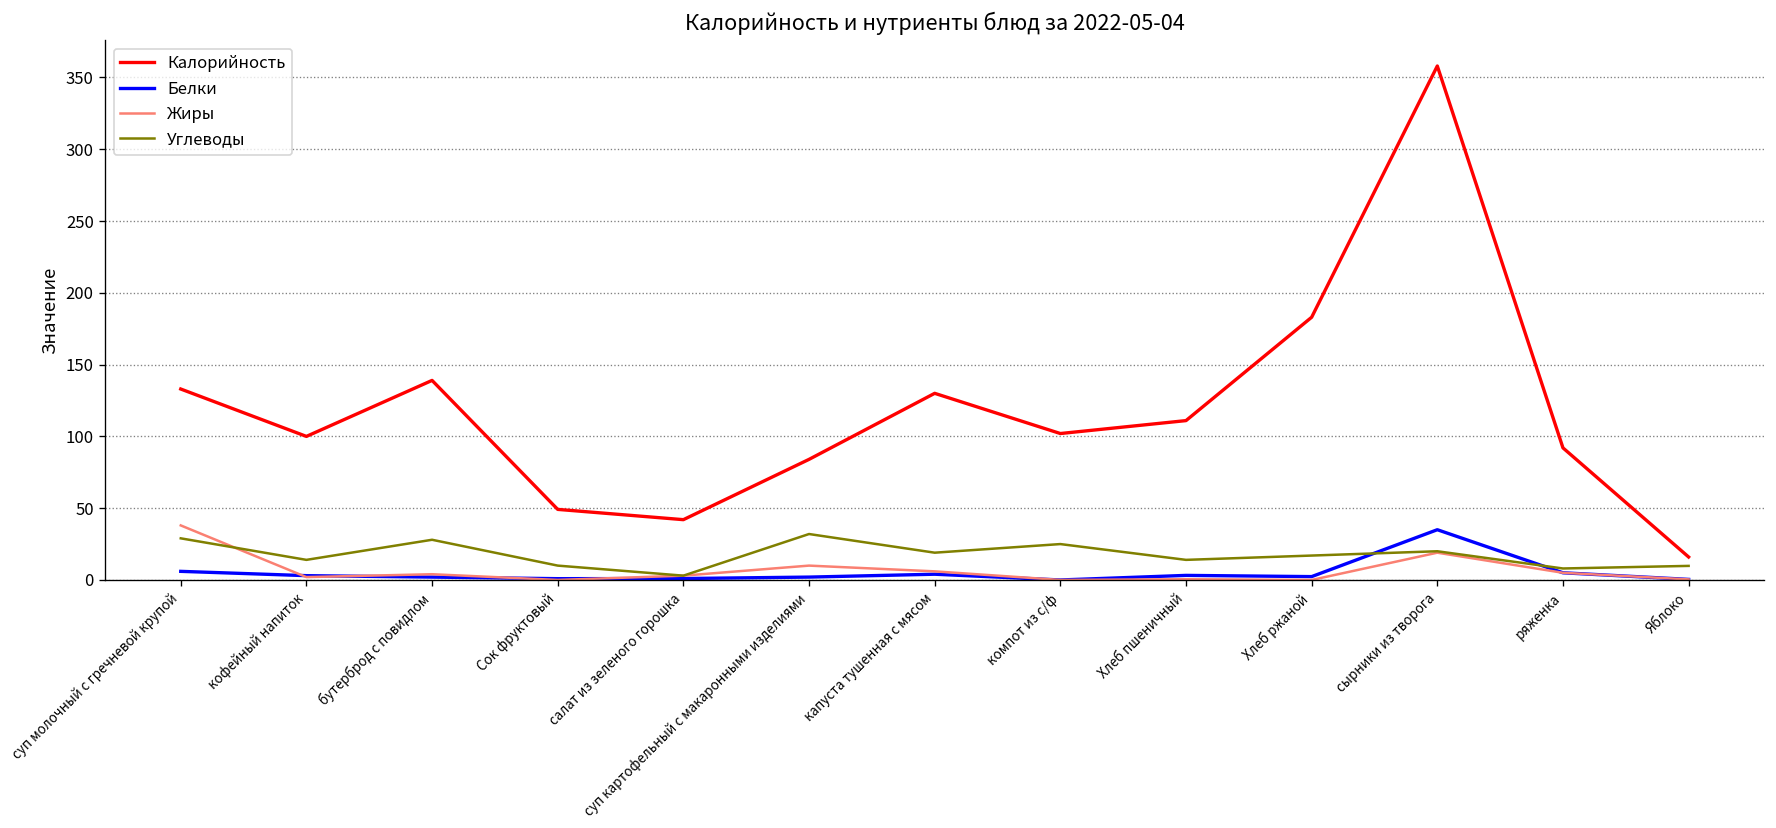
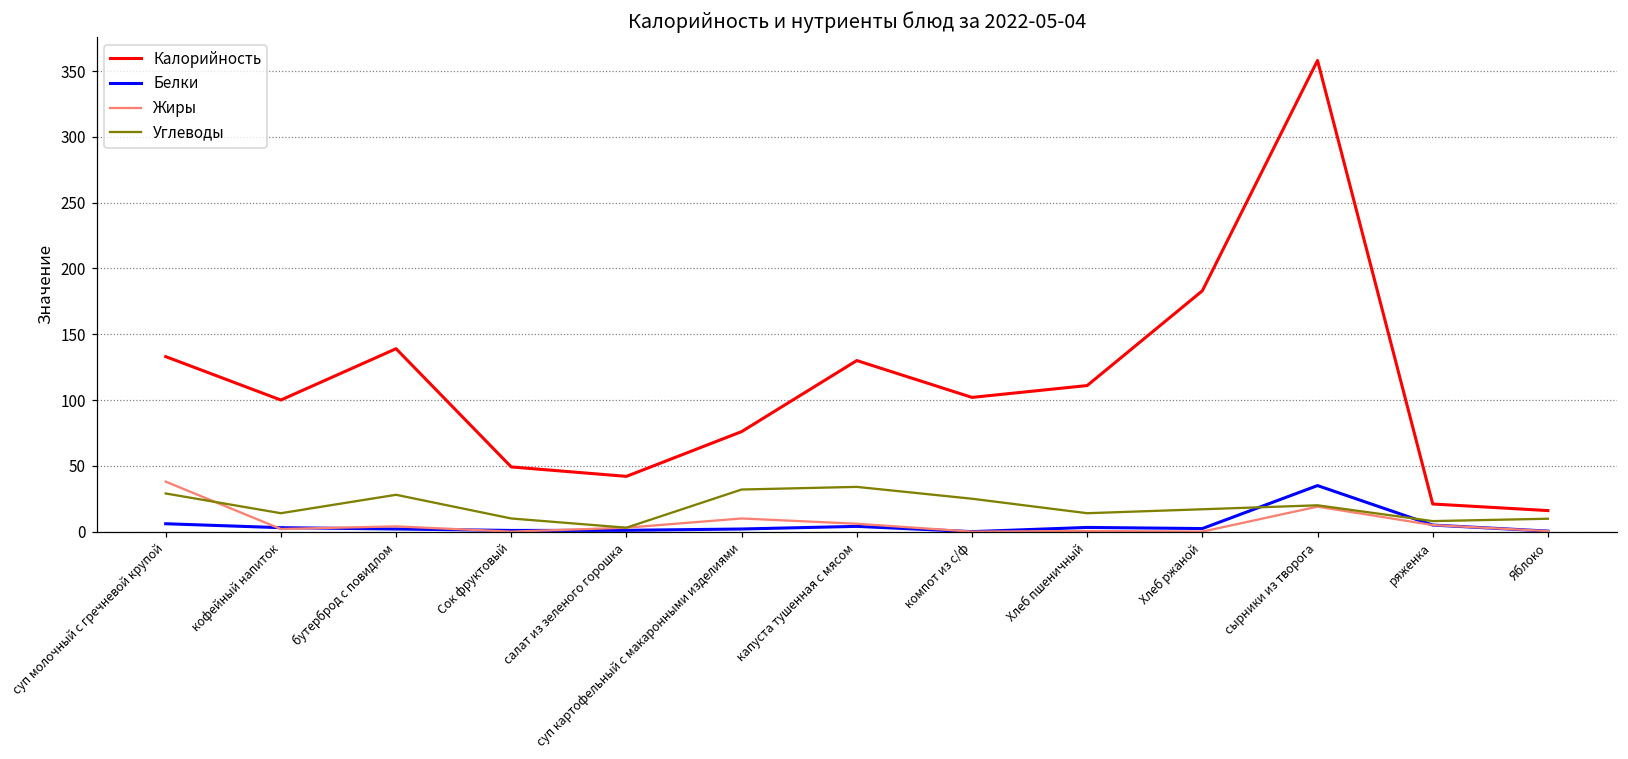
Калорийность, суп картофельный с макаронными изделиями: 84 -> 76
Углеводы, капуста тушенная с мясом: 19 -> 34
Калорийность, ряженка: 92 -> 21
